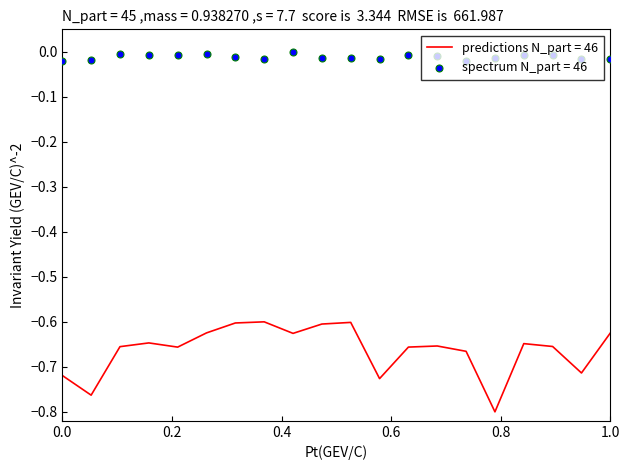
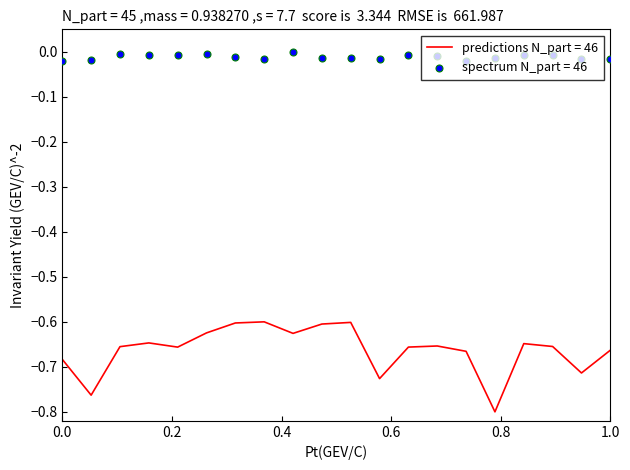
predictions N_part = 46, 0.0: -0.72 -> -0.68
predictions N_part = 46, 1.0: -0.62 -> -0.66
